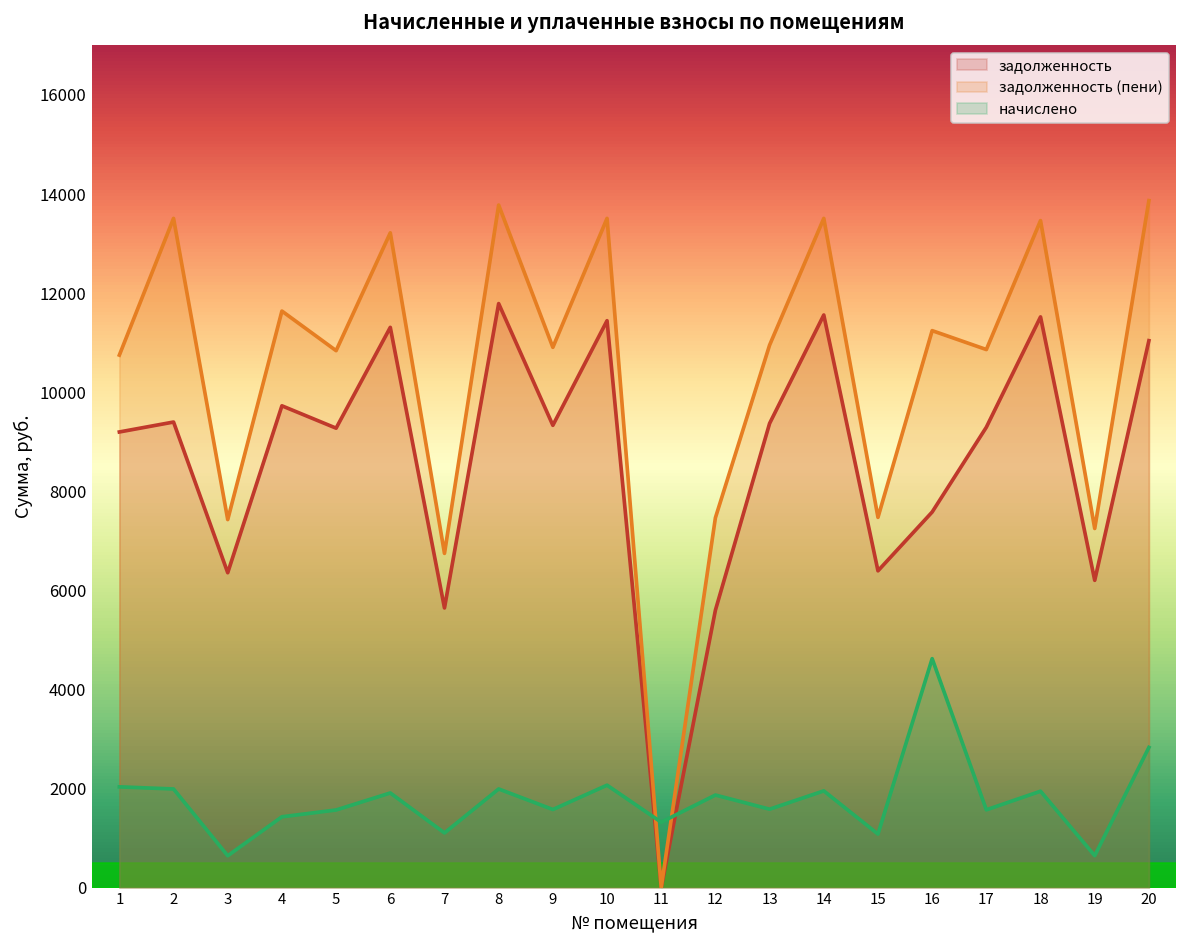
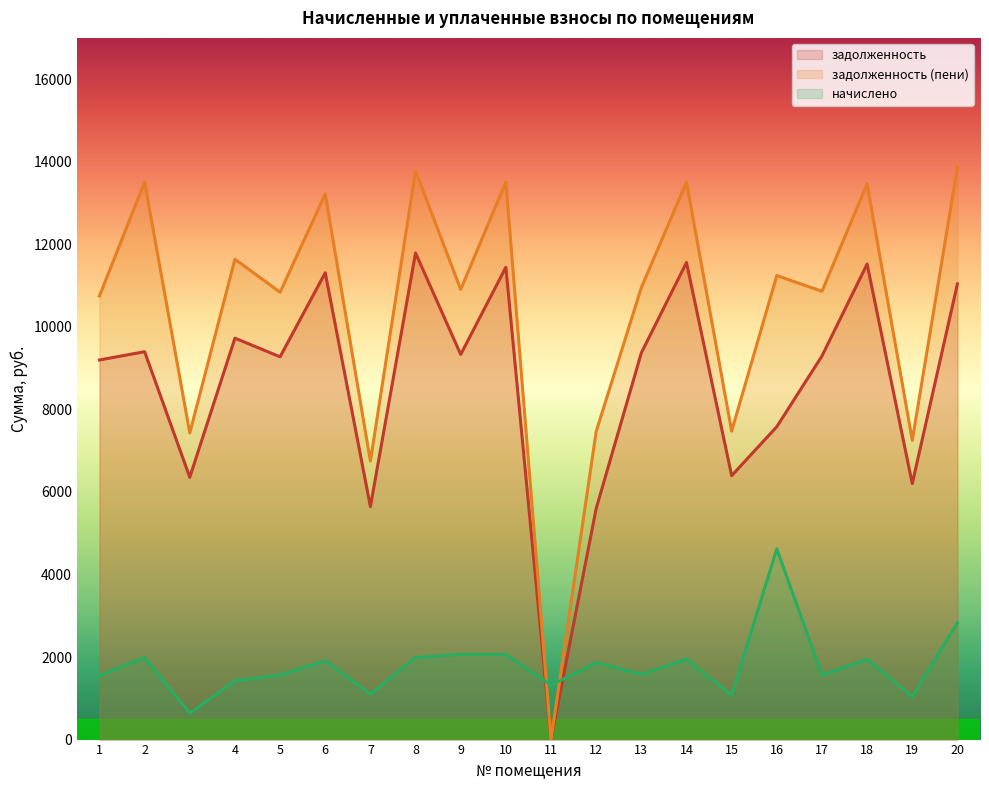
начислено, 1: 2000 -> 1600
начислено, 9: 1600 -> 2100
начислено, 19: 600 -> 1000
